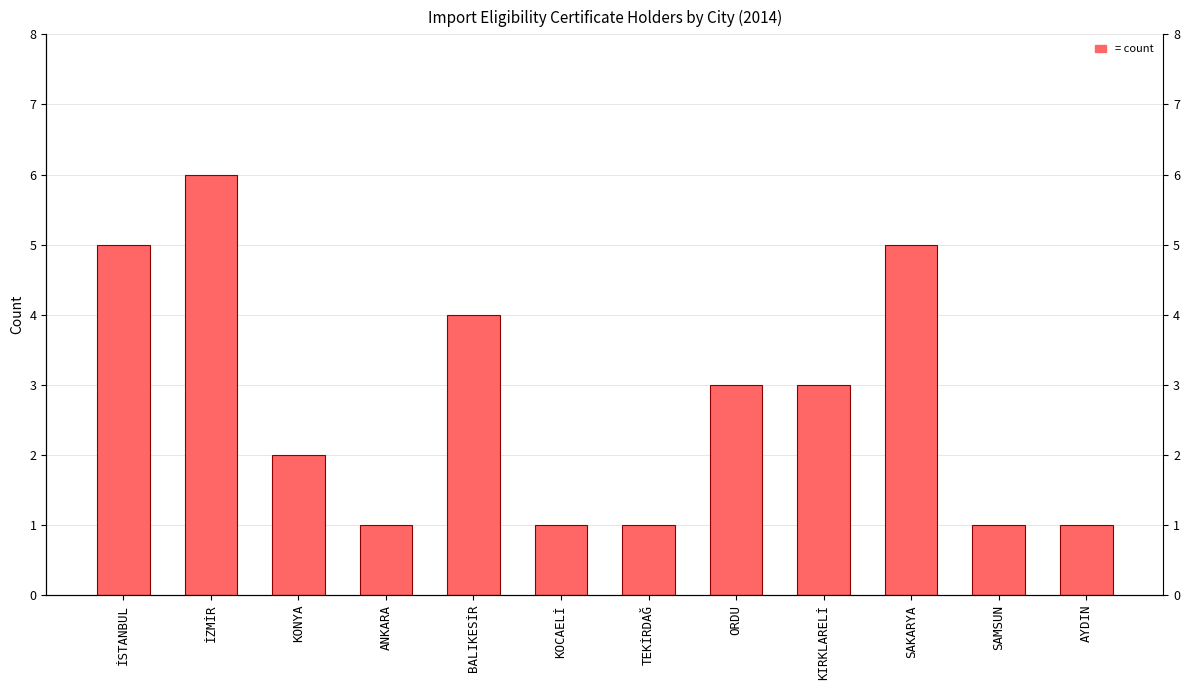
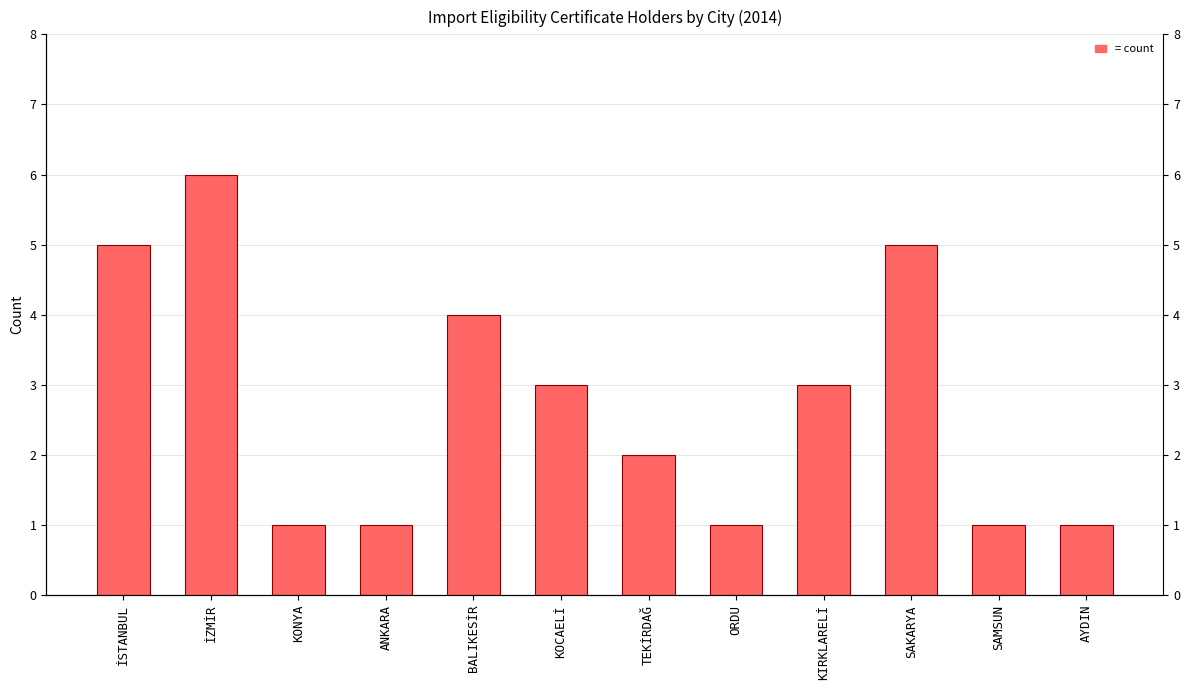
KONYA: 2 -> 1
KOCAELİ: 1 -> 3
TEKİRDAĞ: 1 -> 2
ORDU: 3 -> 1
